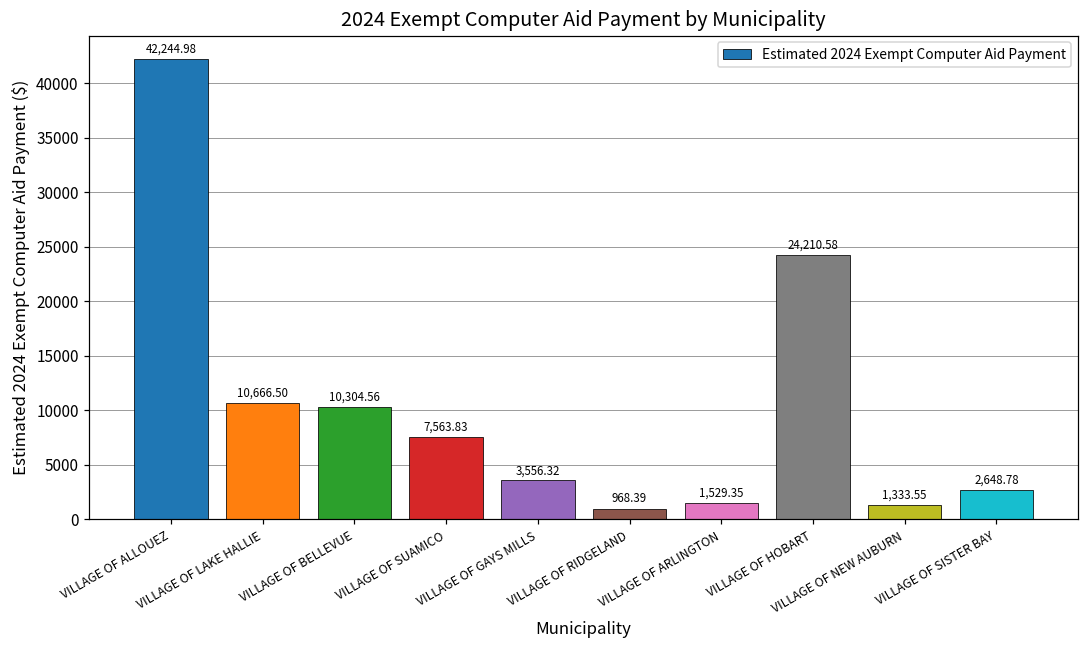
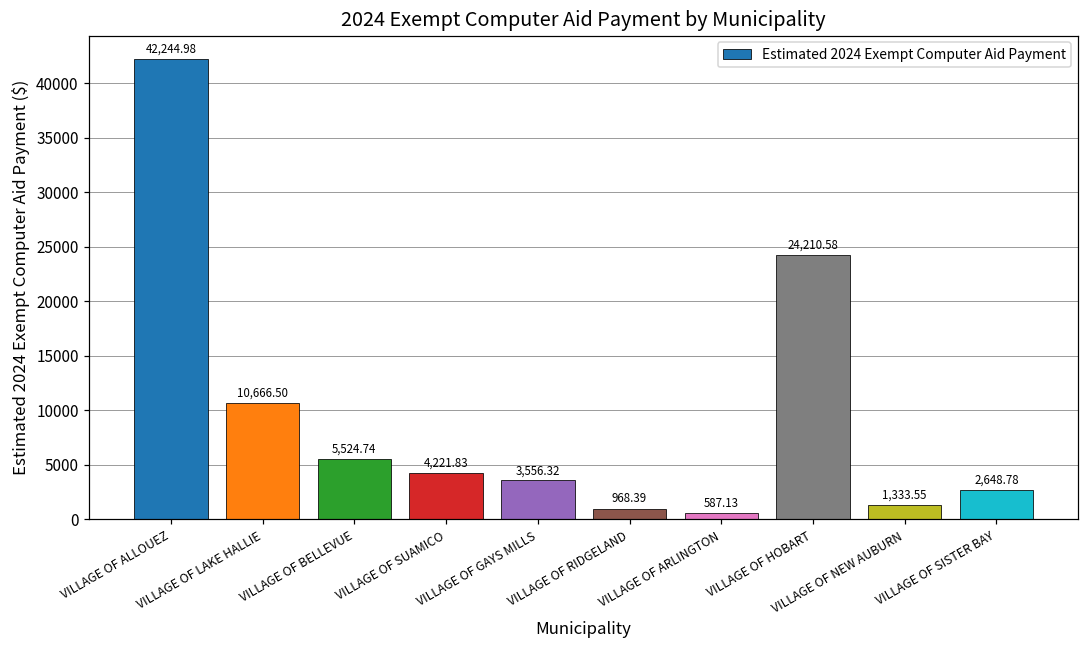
VILLAGE OF BELLEVUE: 10,304.56 -> 5,524.74
VILLAGE OF SUAMICO: 7,563.83 -> 4,221.83
VILLAGE OF ARLINGTON: 1,529.35 -> 587.13
